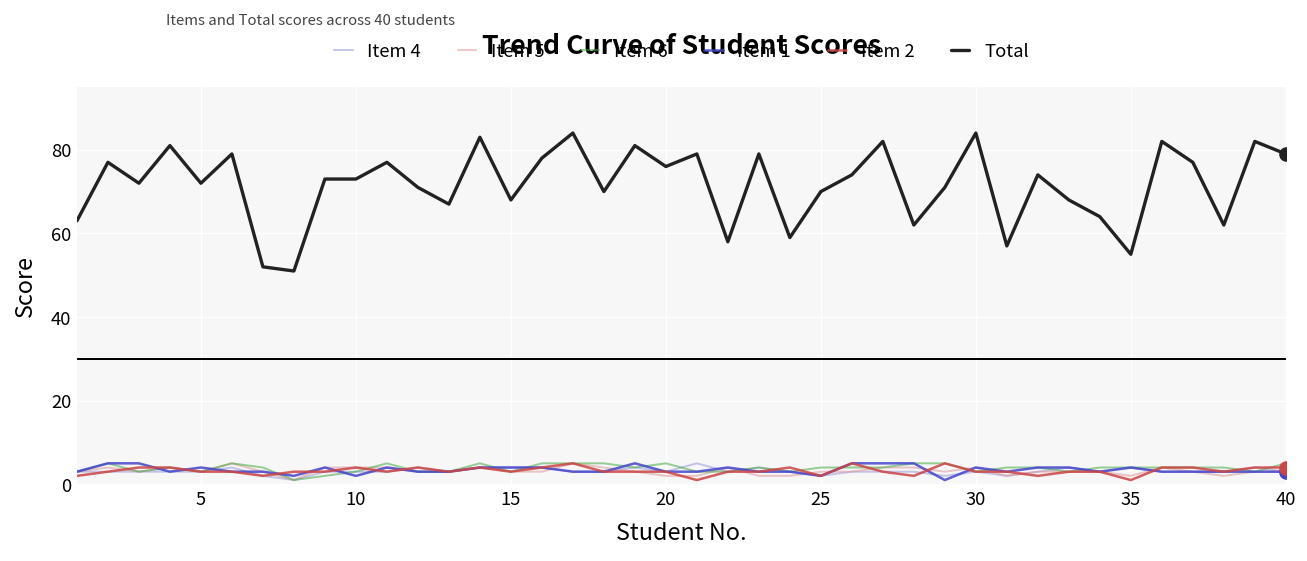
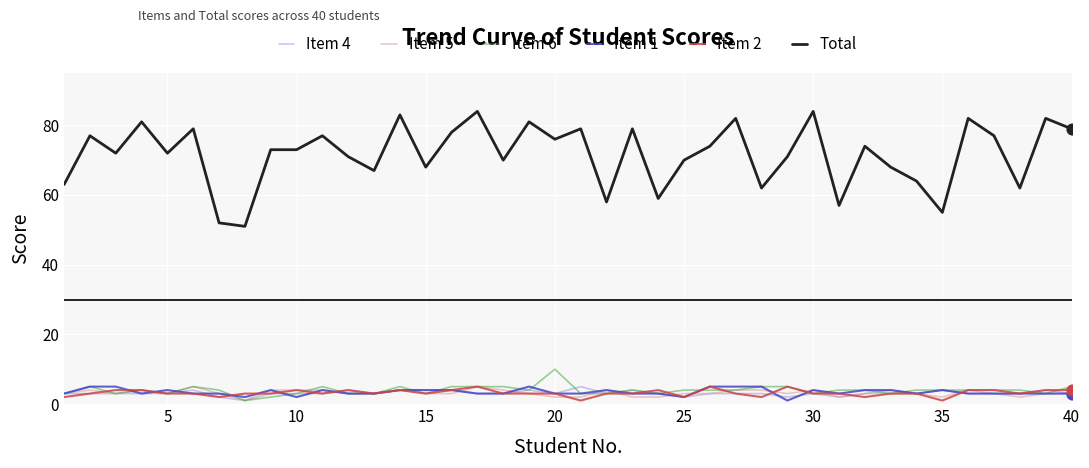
Item 6, 20: 5 -> 10
